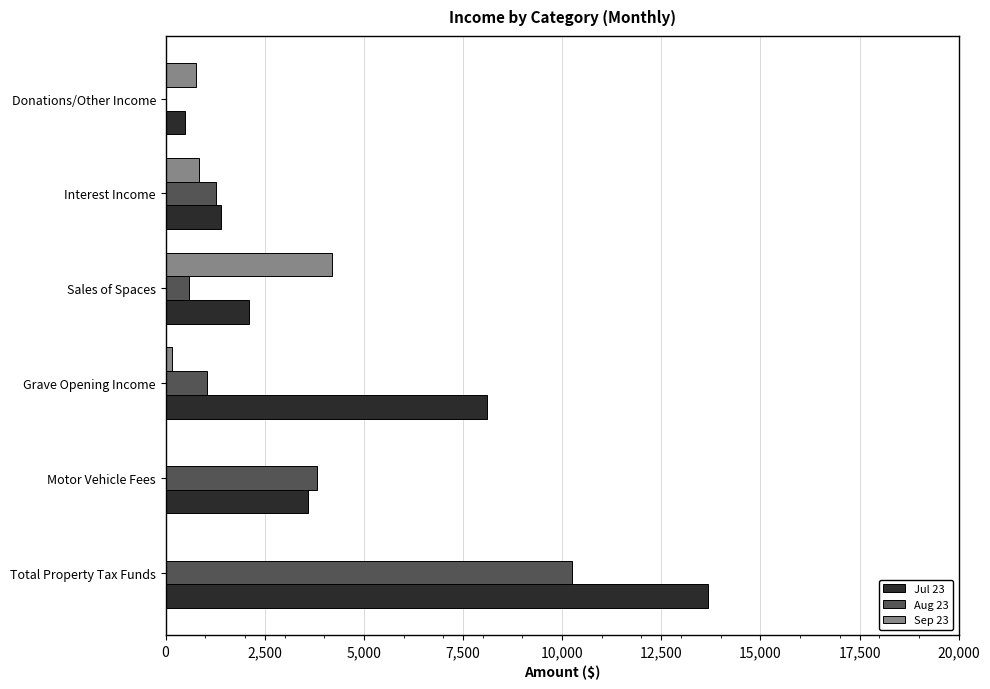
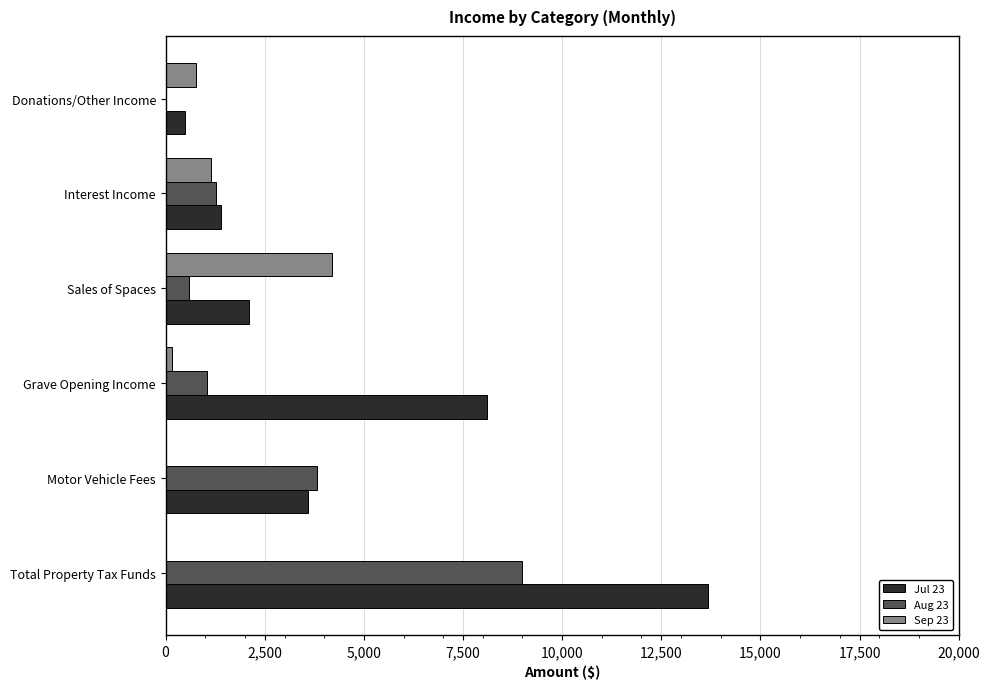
Sep 23, Interest Income: 800 -> 1,100
Aug 23, Total Property Tax Funds: 10,300 -> 9,000
